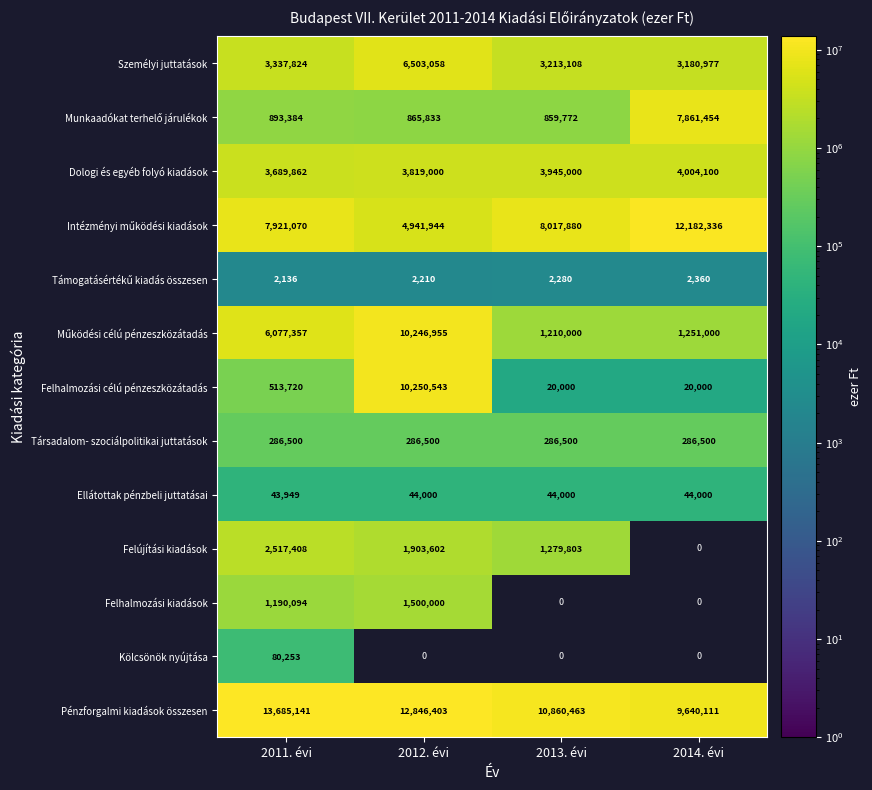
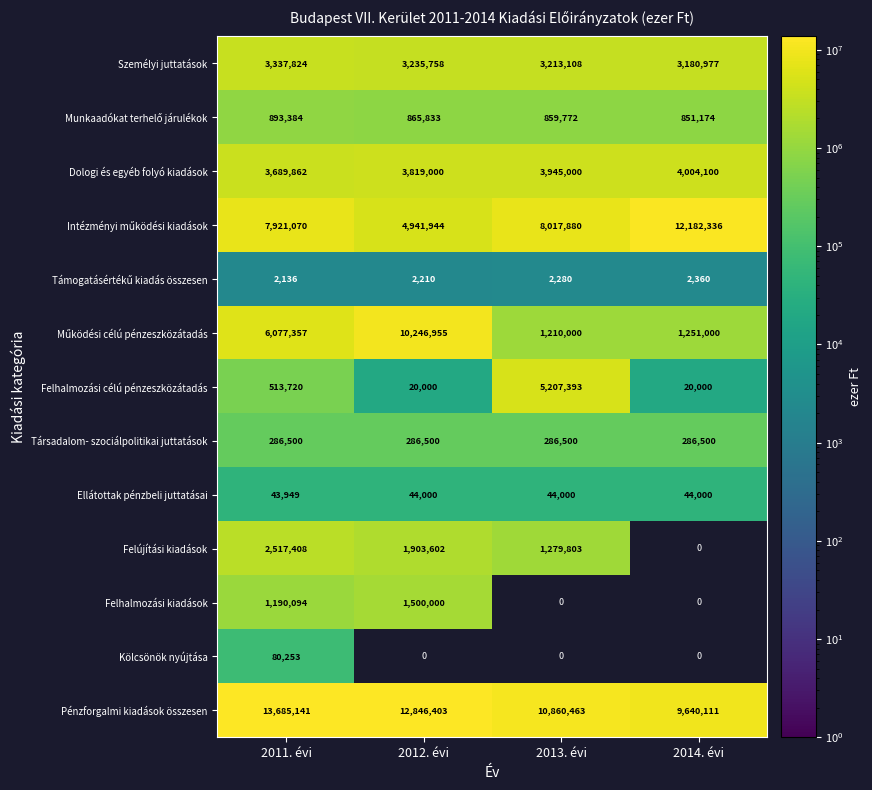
Személyi juttatások, 2012. évi: 6,503,058 -> 3,235,758
Munkaadókat terhelő járulékok, 2014. évi: 7,861,454 -> 851,174
Felhalmozási célú pénzeszközátadás, 2012. évi: 10,250,543 -> 20,000
Felhalmozási célú pénzeszközátadás, 2013. évi: 20,000 -> 5,207,393
